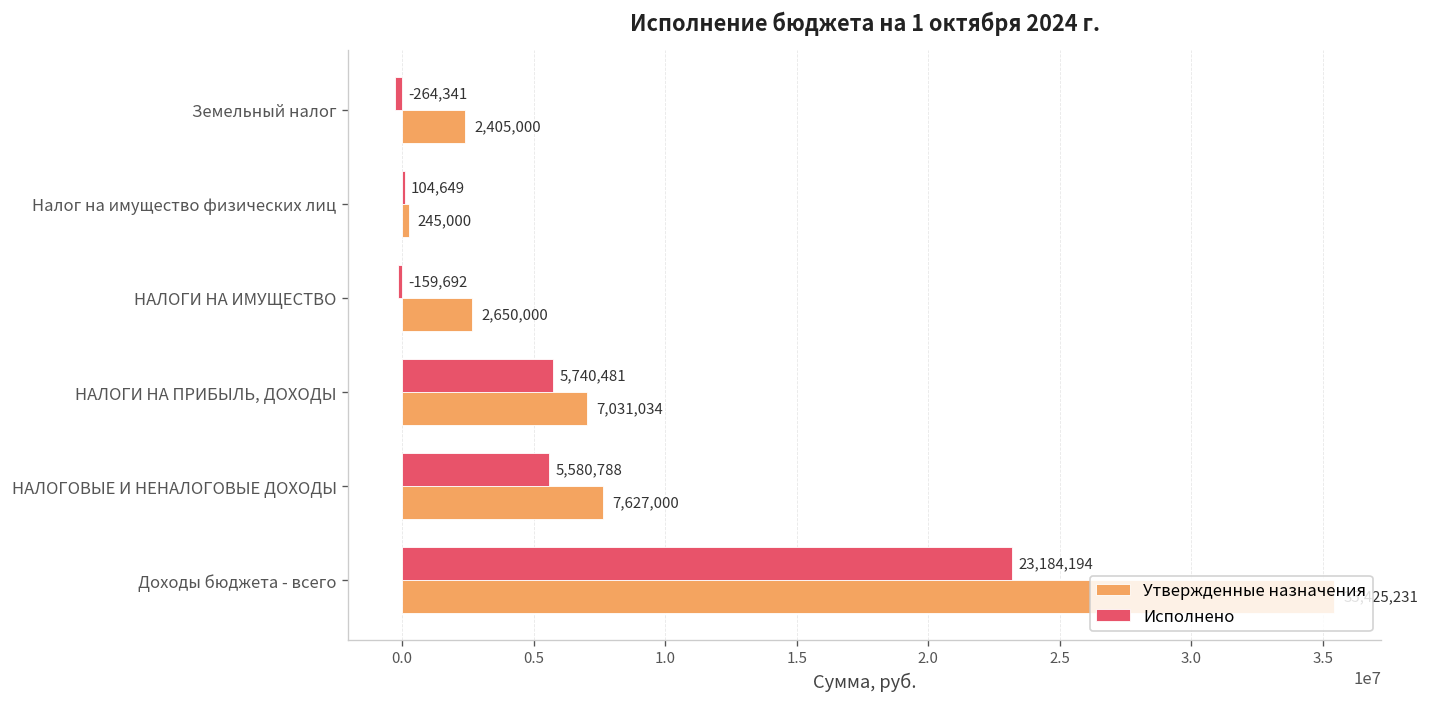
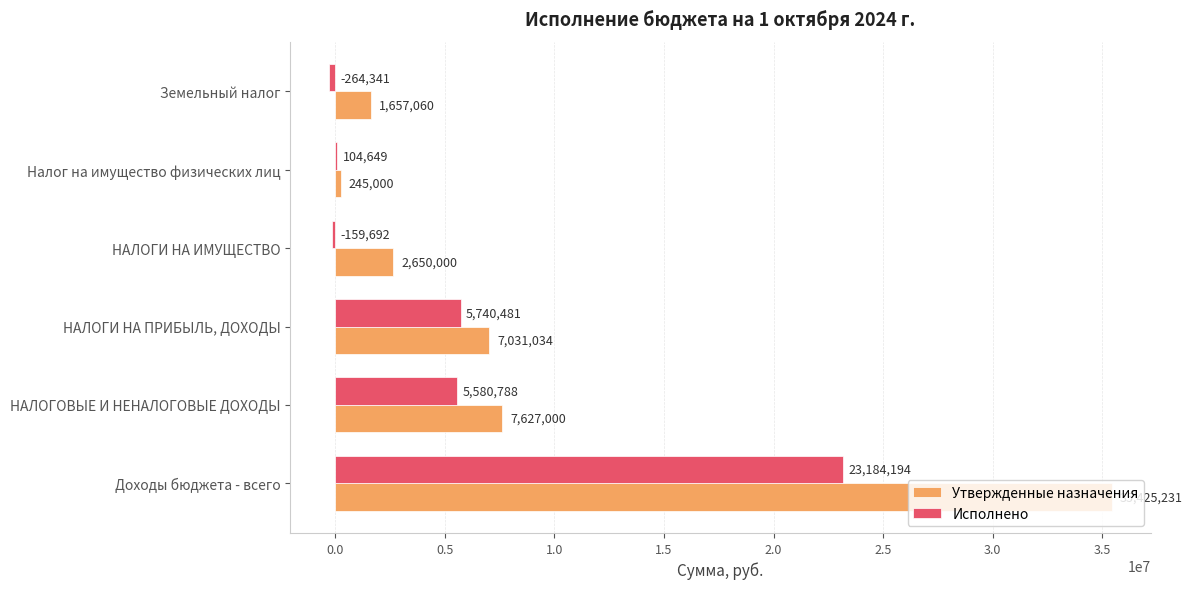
Утвержденные назначения, Земельный налог: 2,405,000 -> 1,657,060
